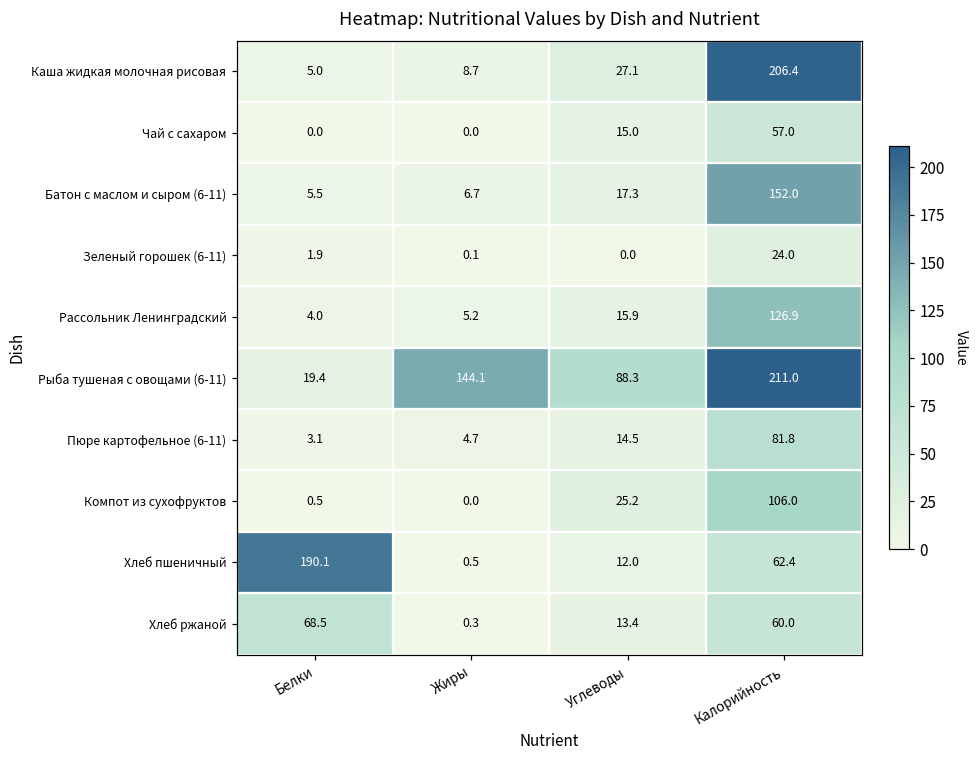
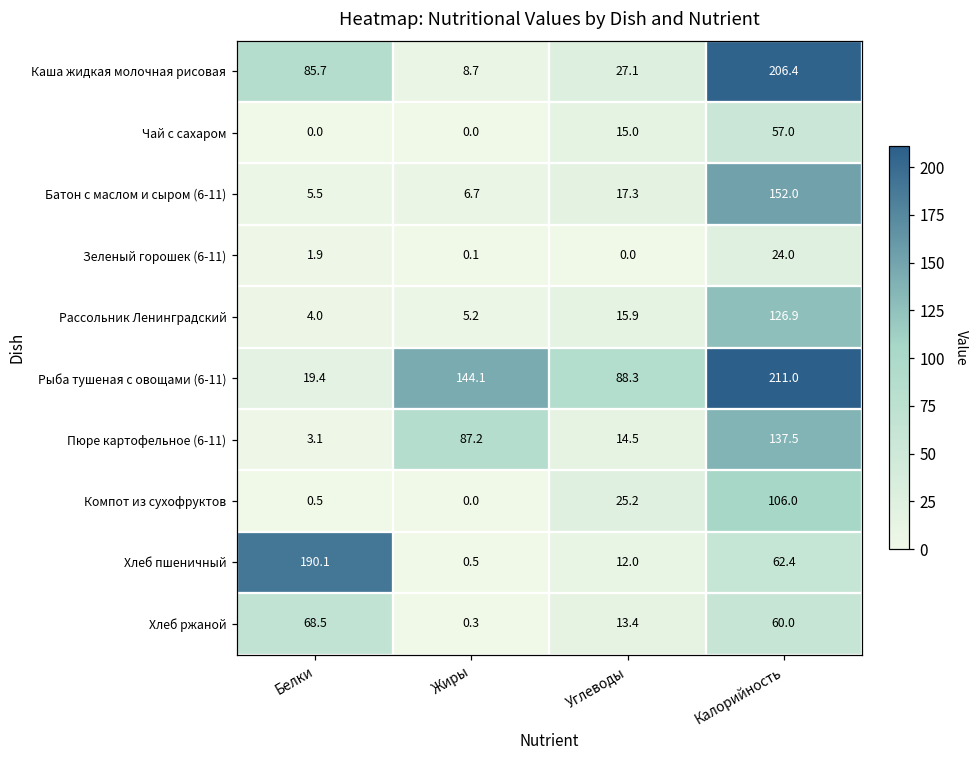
Каша жидкая молочная рисовая, Белки: 5.0 -> 85.7
Пюре картофельное (6-11), Жиры: 4.7 -> 87.2
Пюре картофельное (6-11), Калорийность: 81.8 -> 137.5
